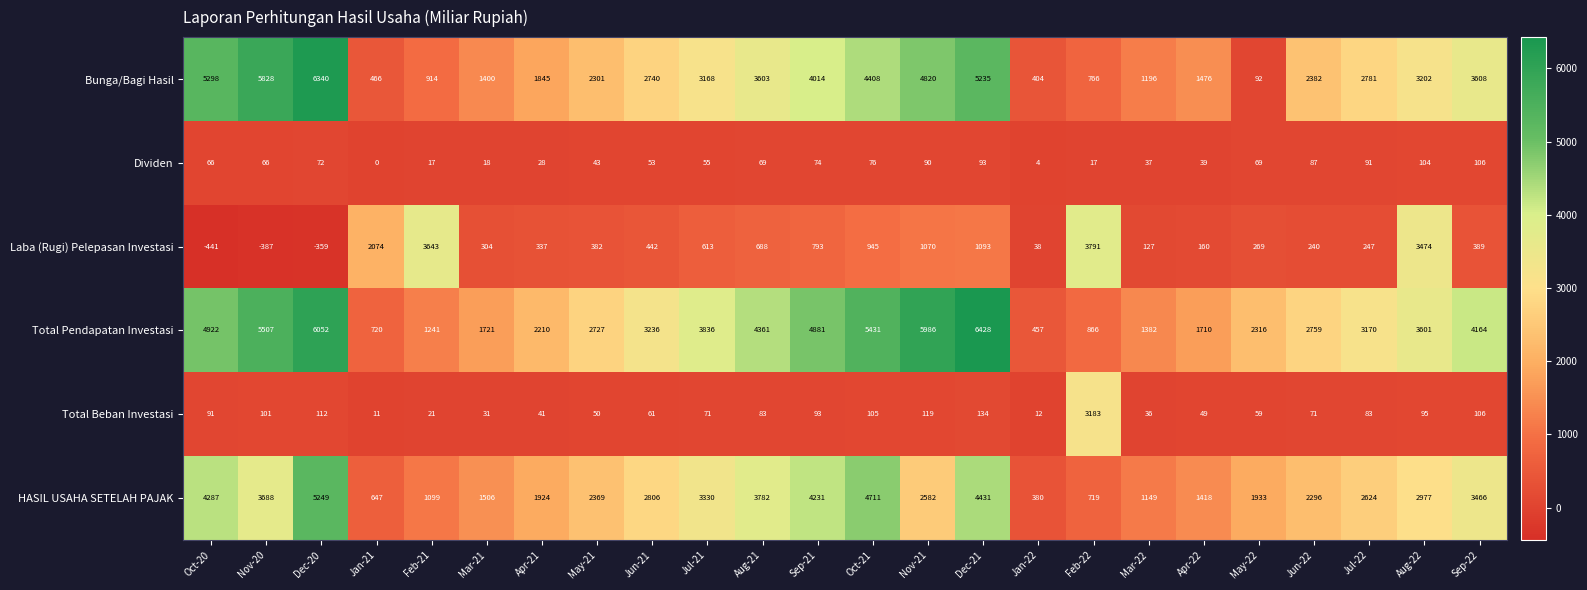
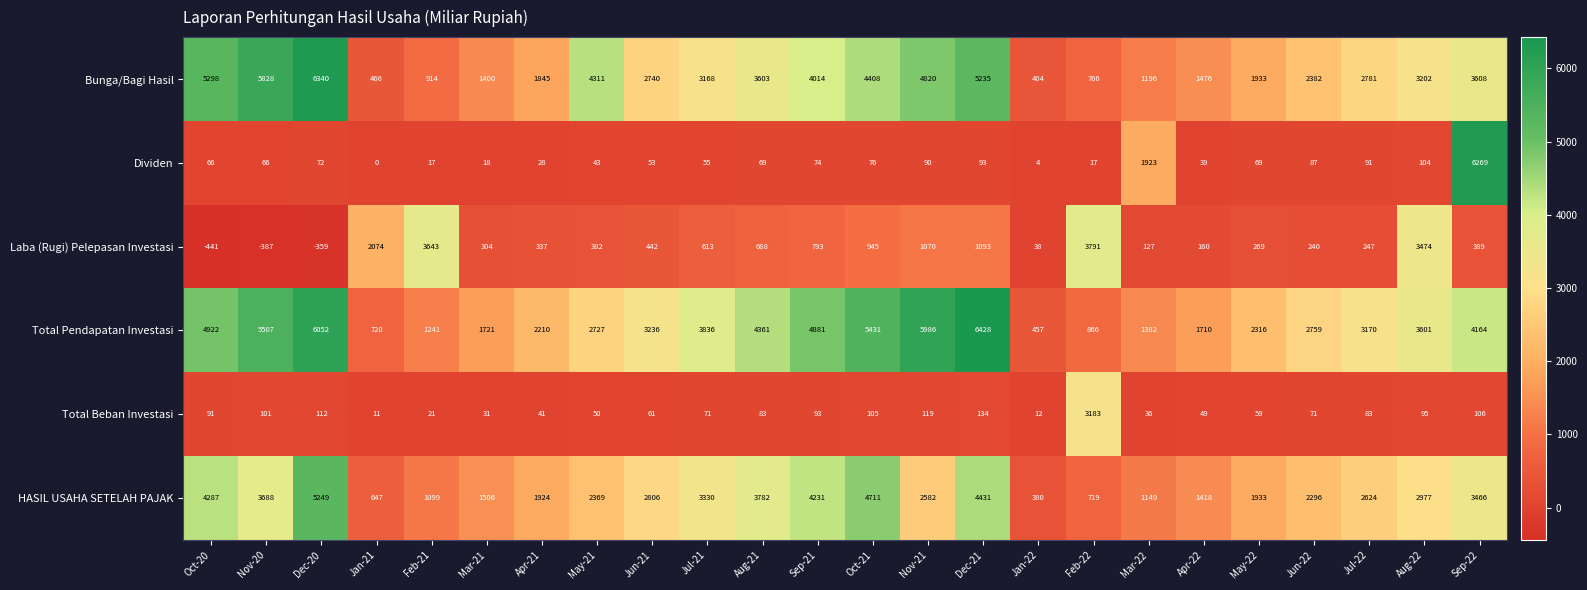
Bunga/Bagi Hasil, May-21: 2301 -> 4311
Bunga/Bagi Hasil, May-22: 92 -> 1933
Dividen, Mar-22: 37 -> 1923
Dividen, Sep-22: 106 -> 6269
